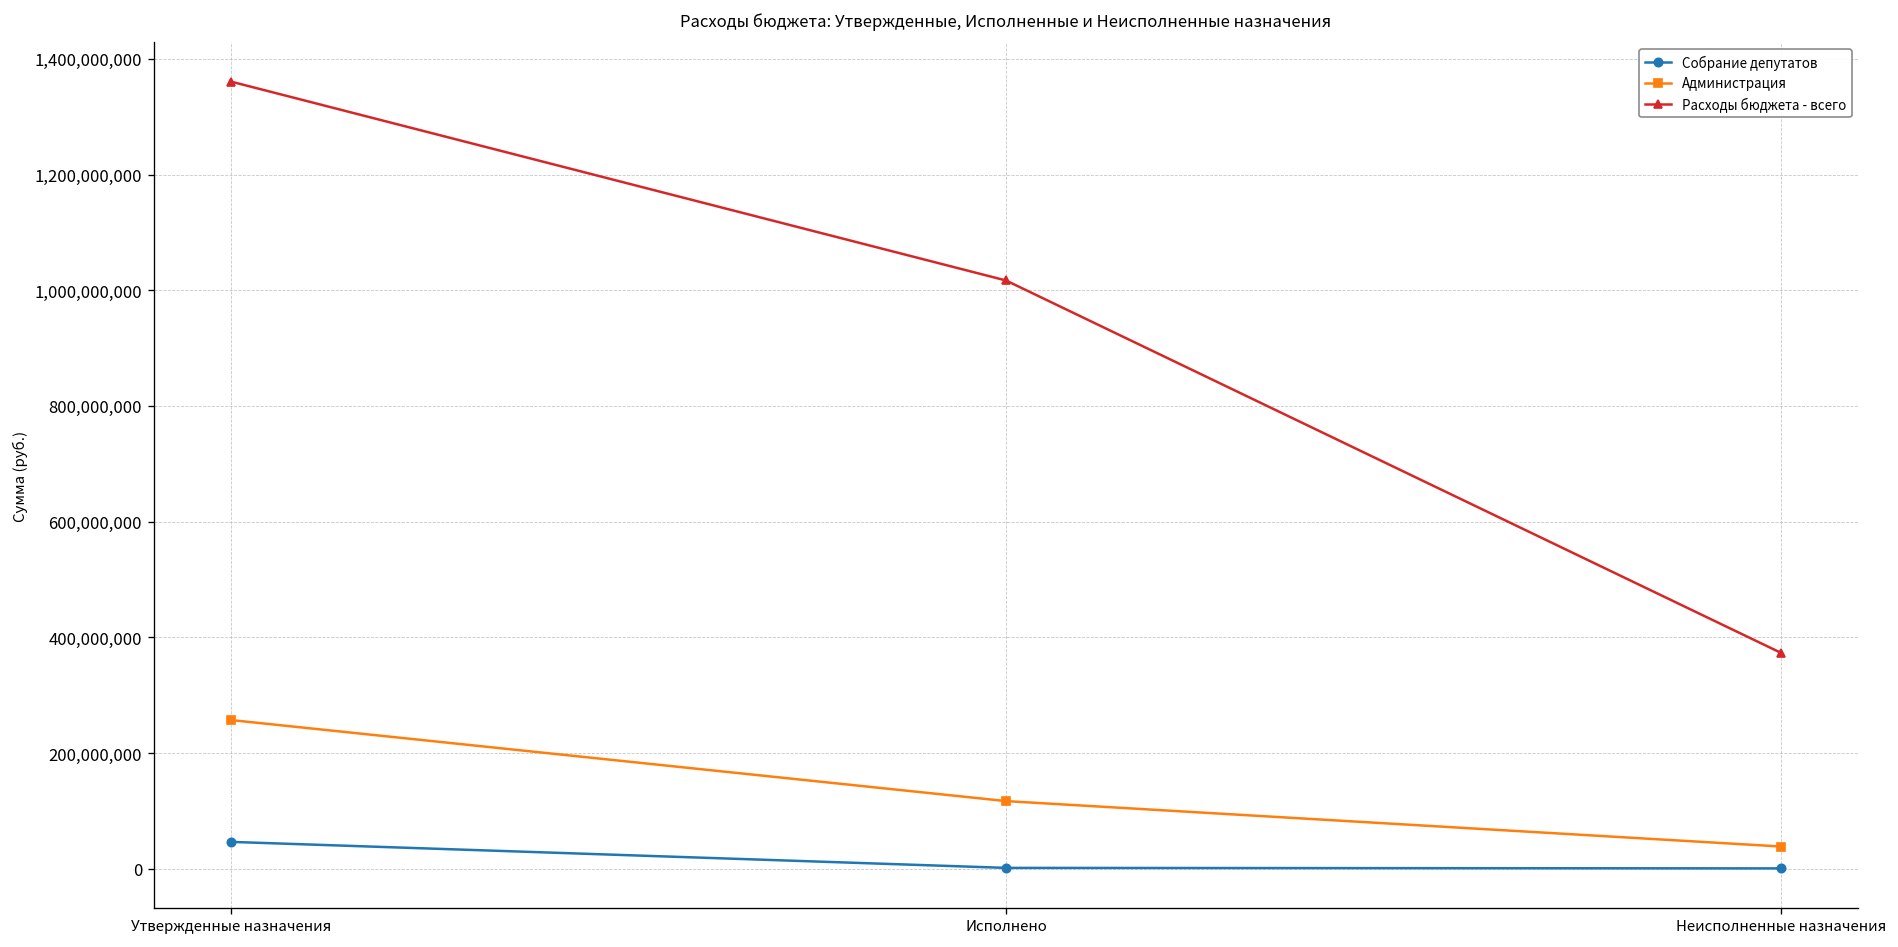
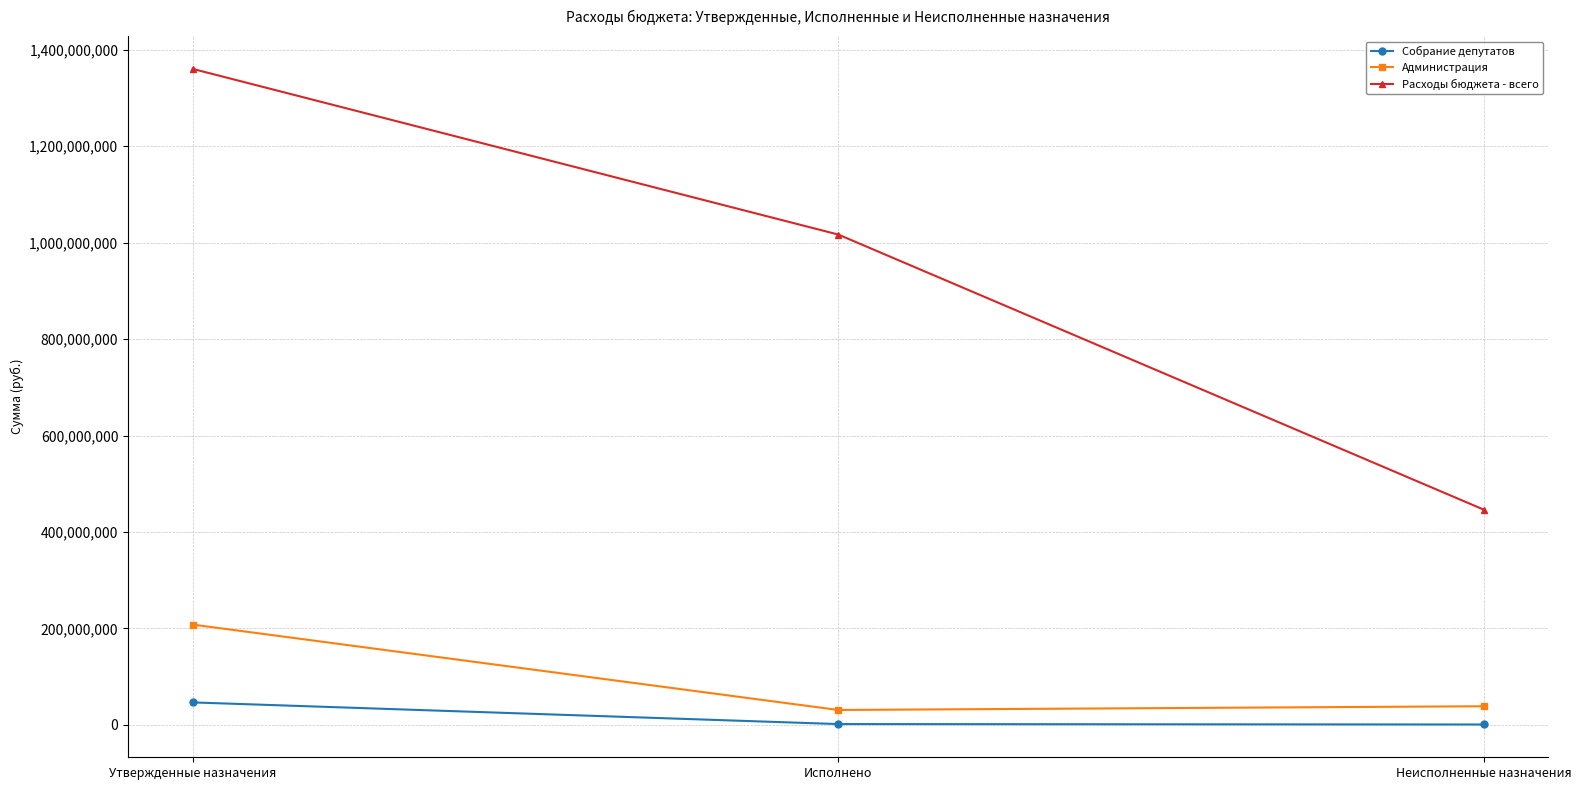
Администрация, Утвержденные назначения: 260,000,000 -> 210,000,000
Администрация, Исполнено: 120,000,000 -> 30,000,000
Расходы бюджета - всего, Неисполненные назначения: 370,000,000 -> 450,000,000
